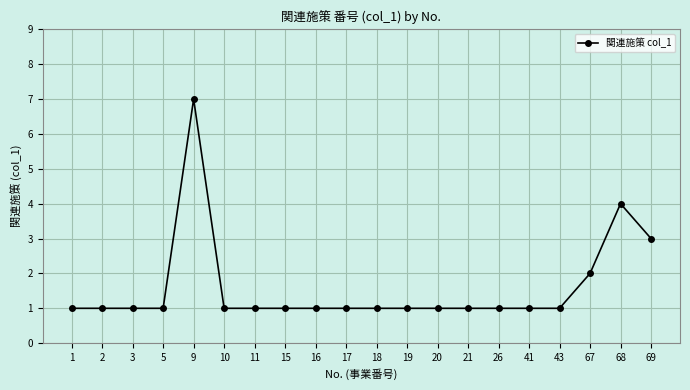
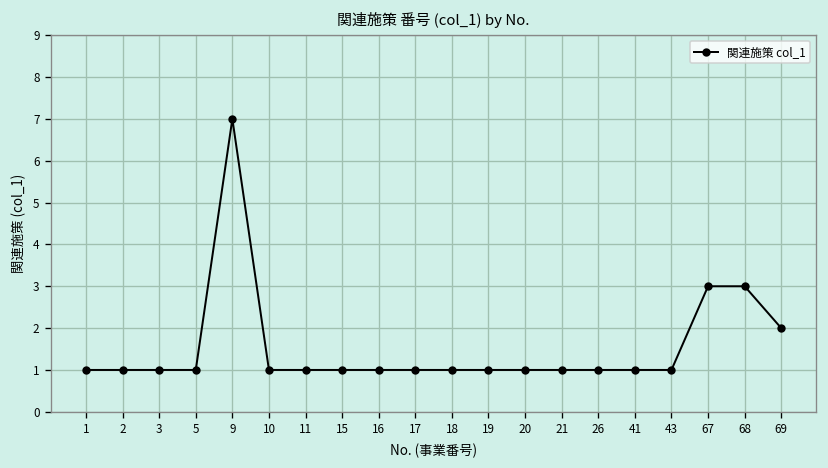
67: 2 -> 3
68: 4 -> 3
69: 3 -> 2
